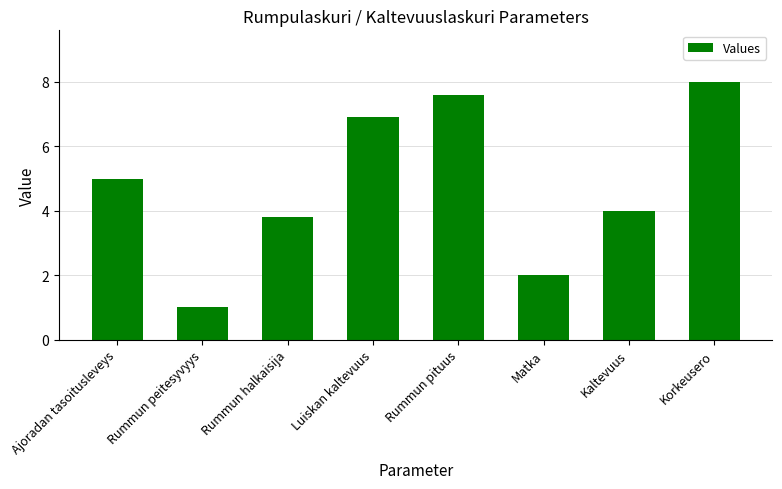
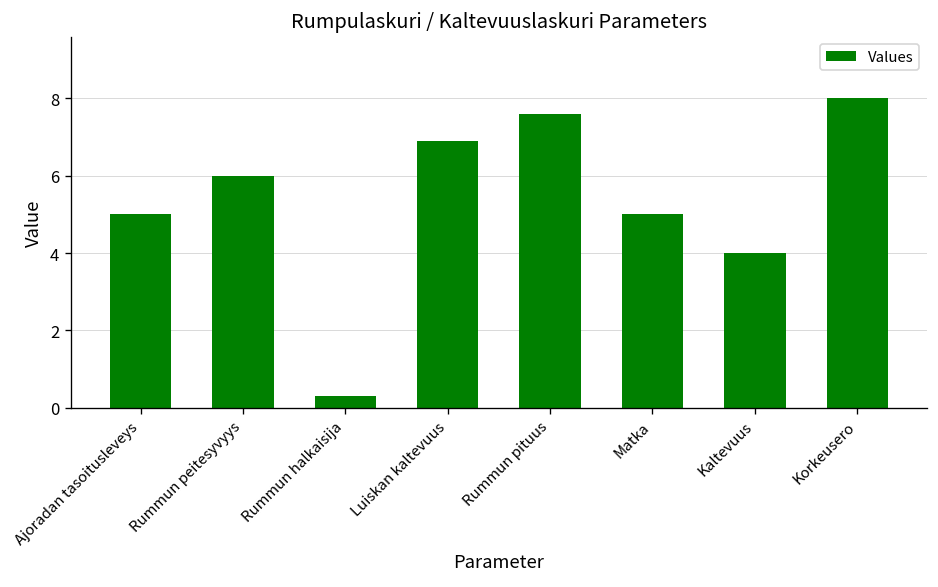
Rummun peitesyvyys: 1 -> 6
Rummun halkaisija: 3.8 -> 0.3
Matka: 2 -> 5
